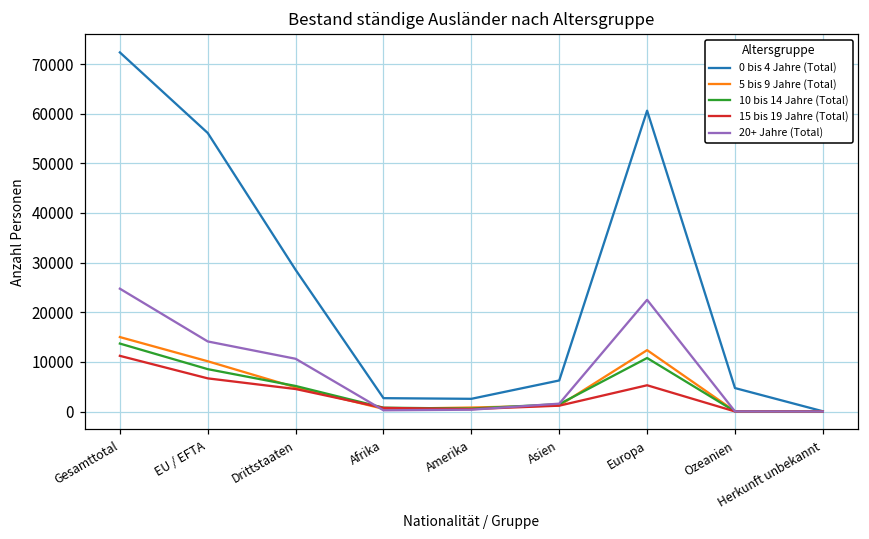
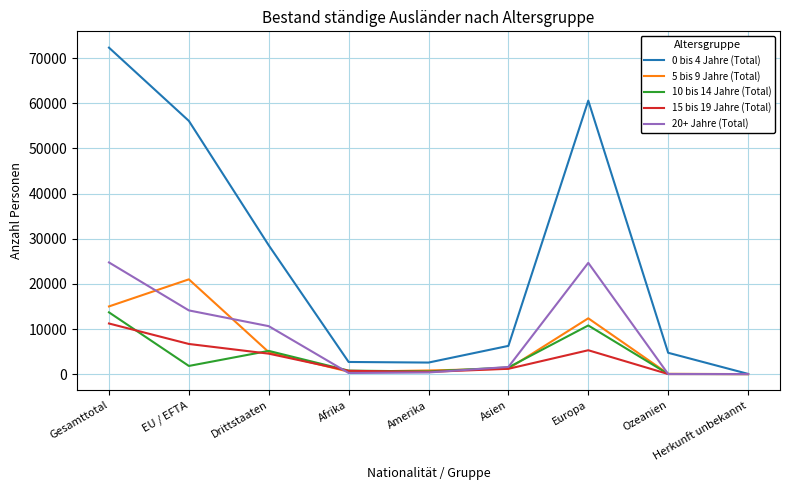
5 bis 9 Jahre (Total), EU / EFTA: 10000 -> 21000
10 bis 14 Jahre (Total), EU / EFTA: 9000 -> 2000
20+ Jahre (Total), Europa: 23000 -> 25000
